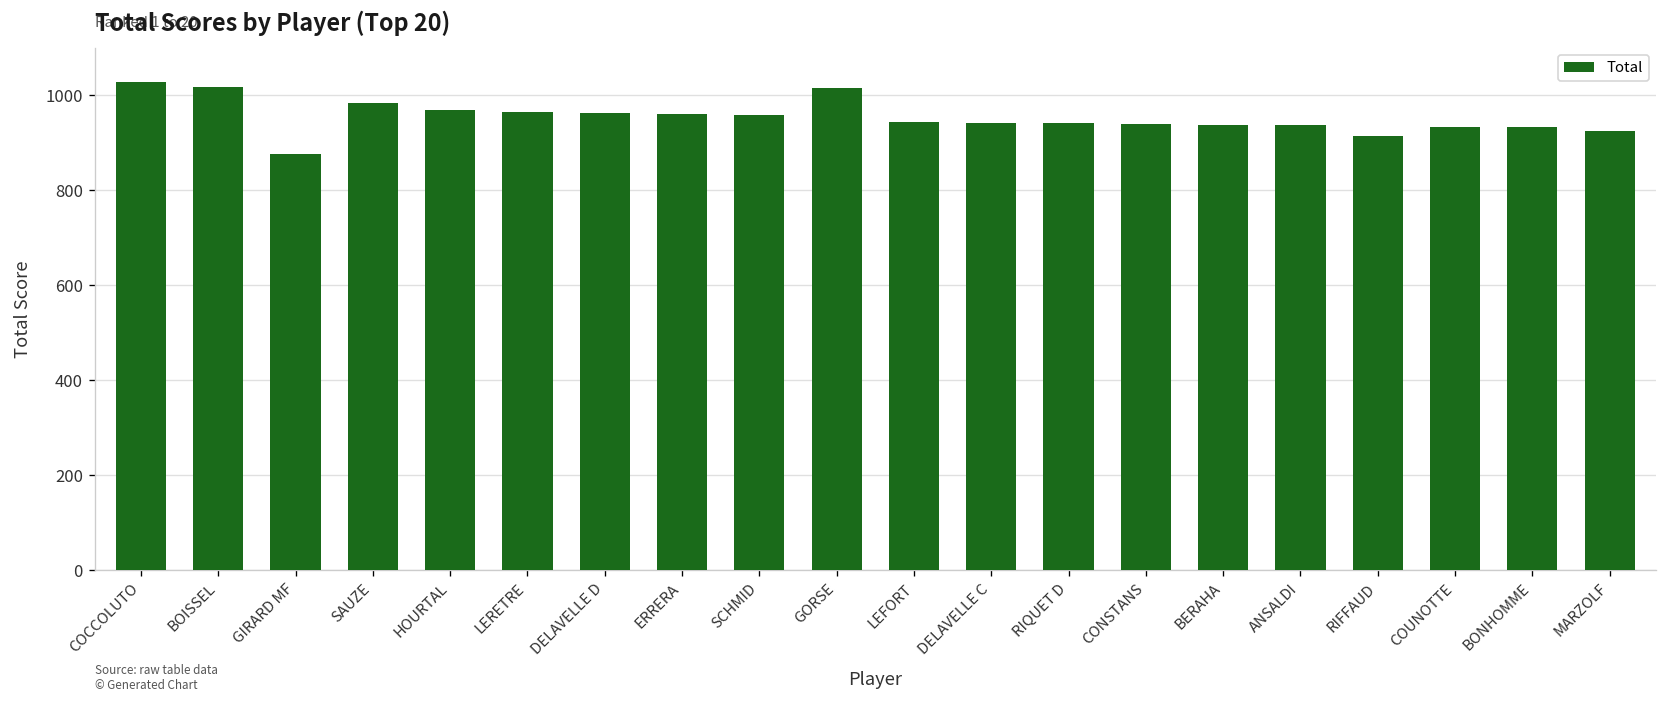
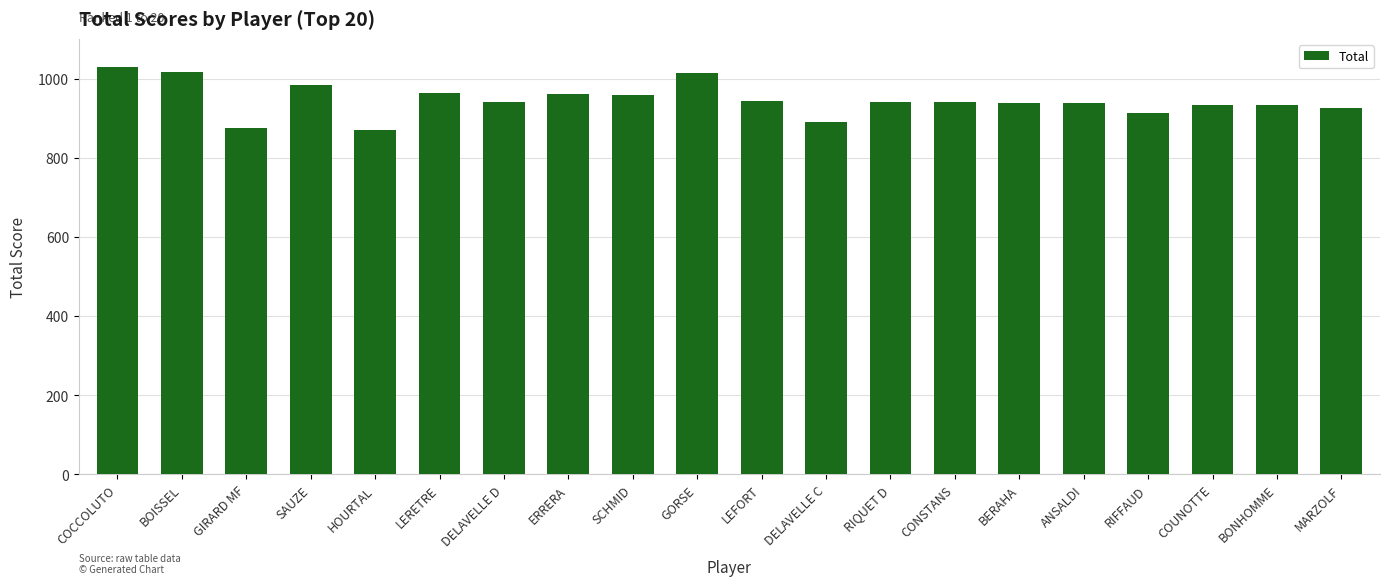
HOURTAL: 970 -> 870
DELAVELLE D: 960 -> 940
DELAVELLE C: 940 -> 890
